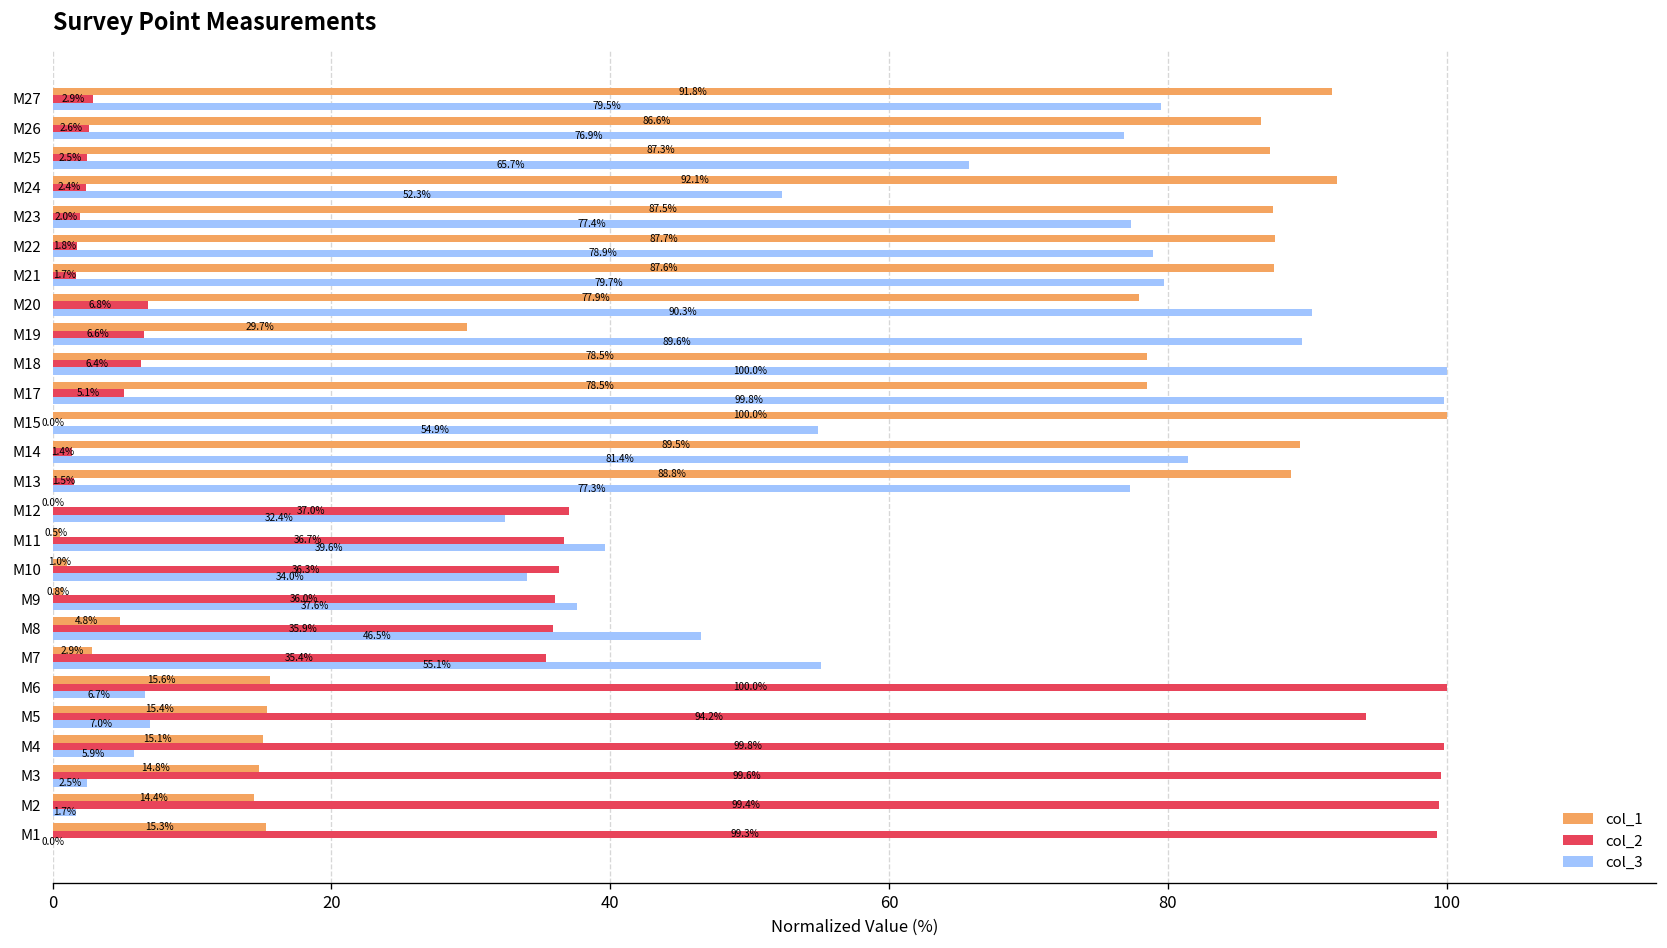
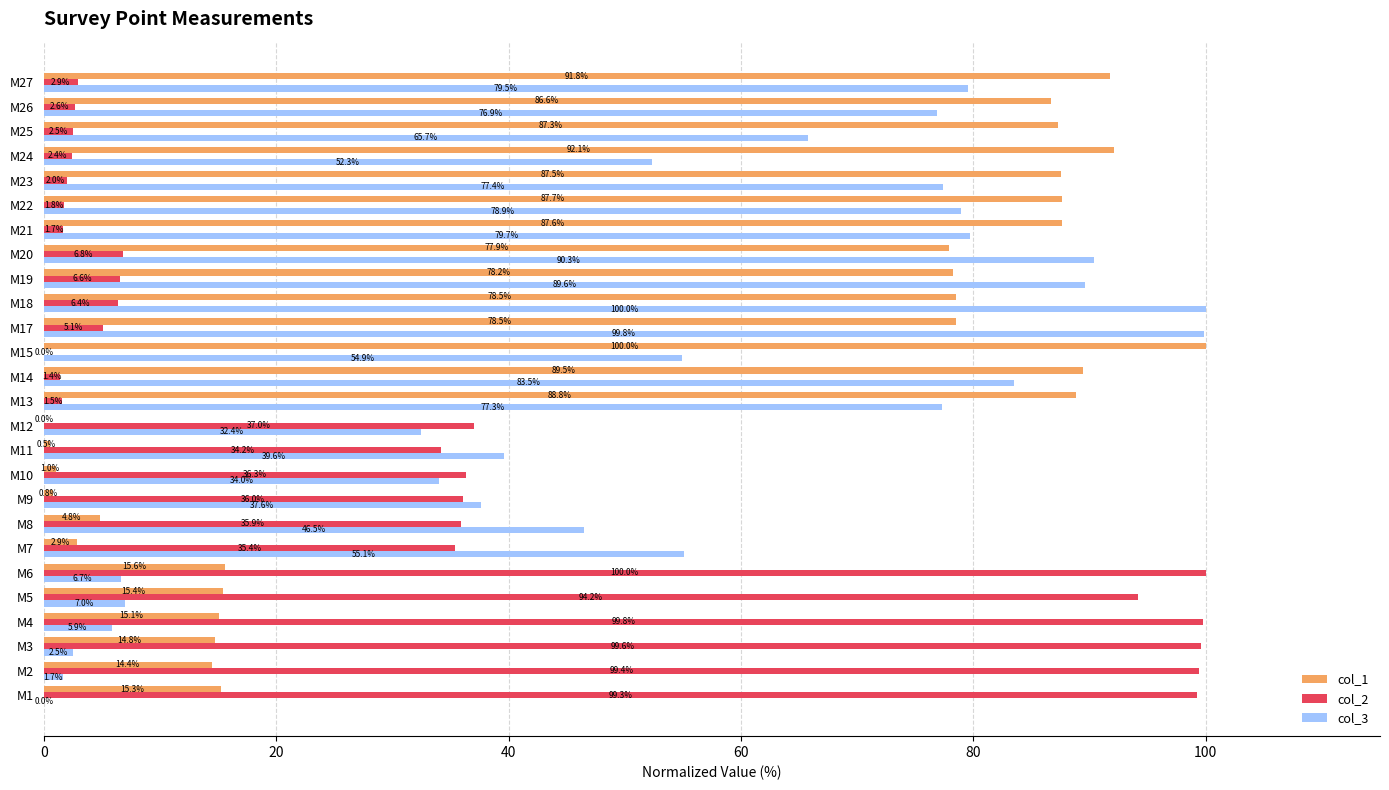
col_1, M19: 29.7% -> 78.2%
col_3, M14: 81.4% -> 83.5%
col_2, M11: 36.7% -> 34.2%
